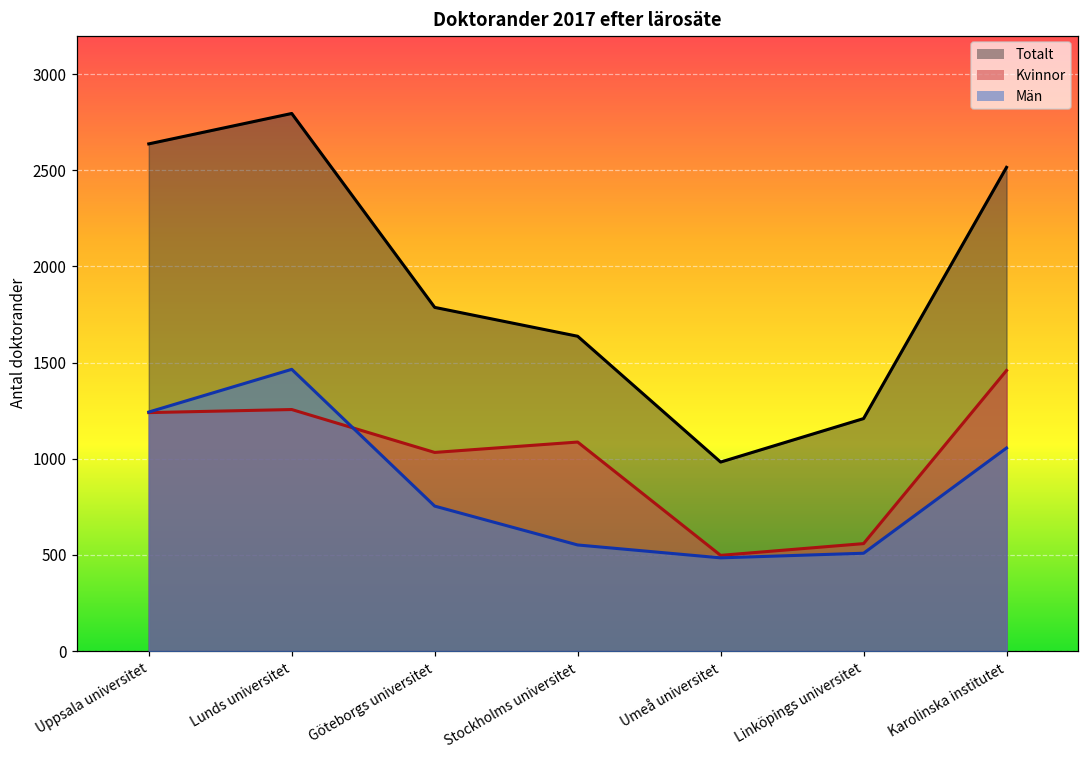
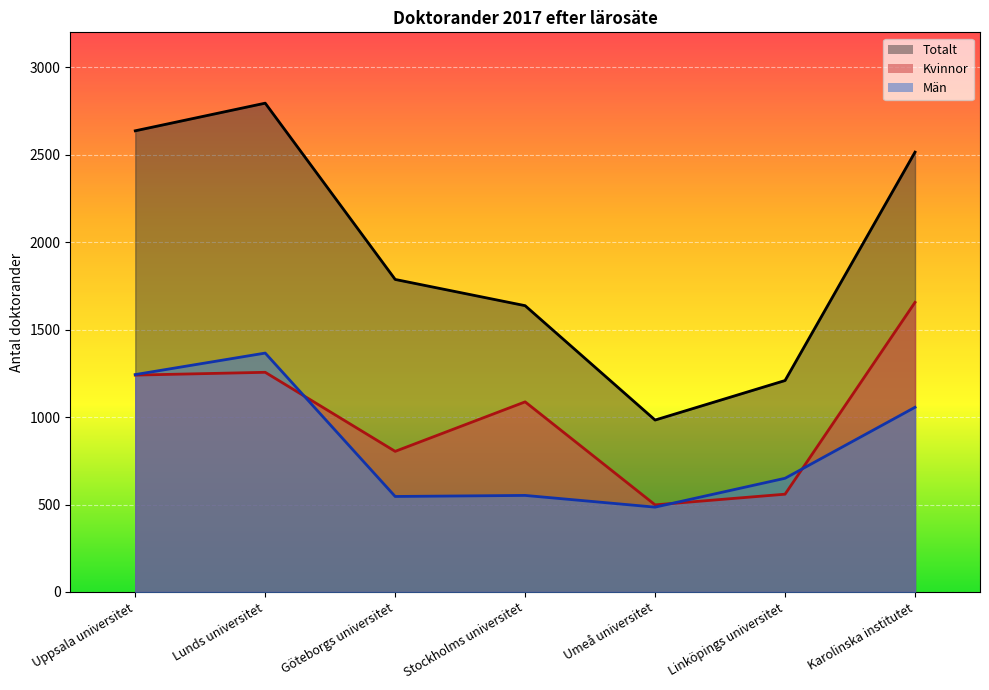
Män, Lunds universitet: 1470 -> 1370
Kvinnor, Göteborgs universitet: 1030 -> 800
Män, Göteborgs universitet: 750 -> 550
Män, Linköpings universitet: 510 -> 650
Kvinnor, Karolinska institutet: 1460 -> 1660
